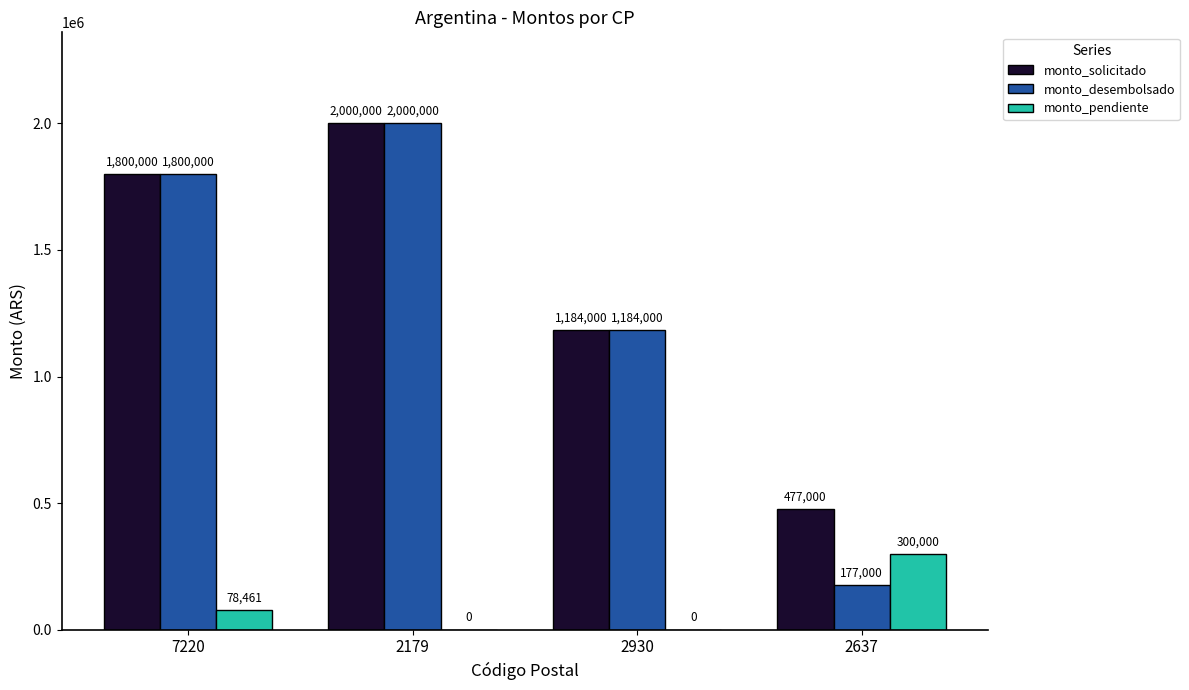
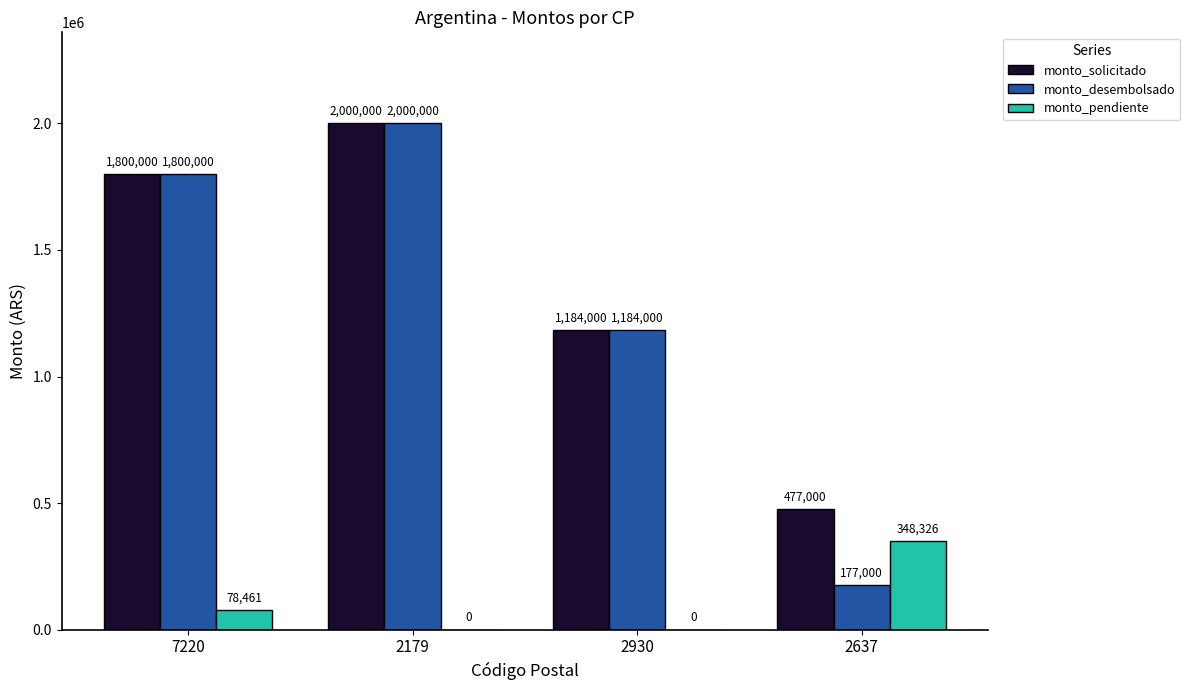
monto_pendiente, 2637: 300,000 -> 348,326
